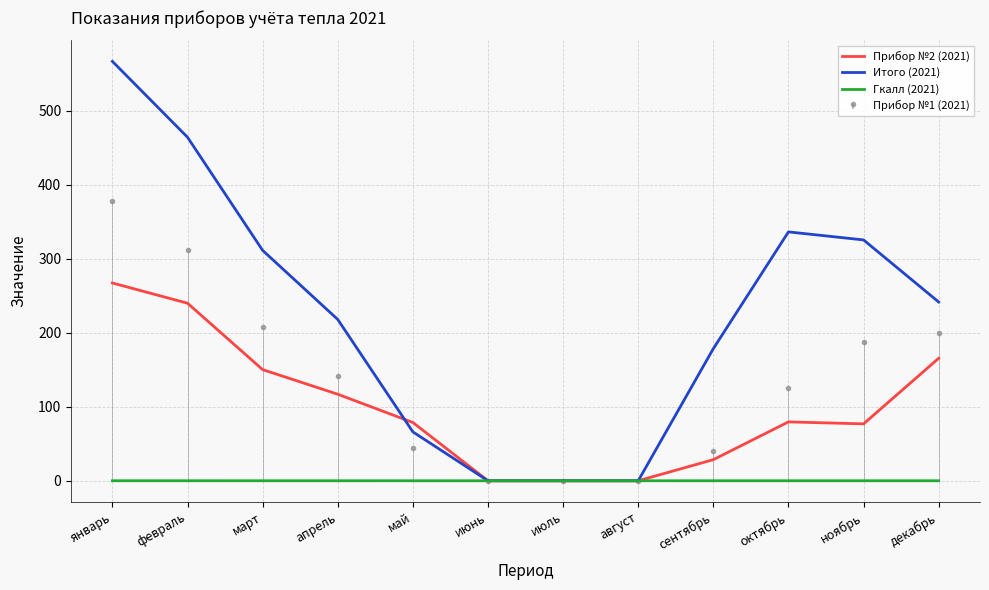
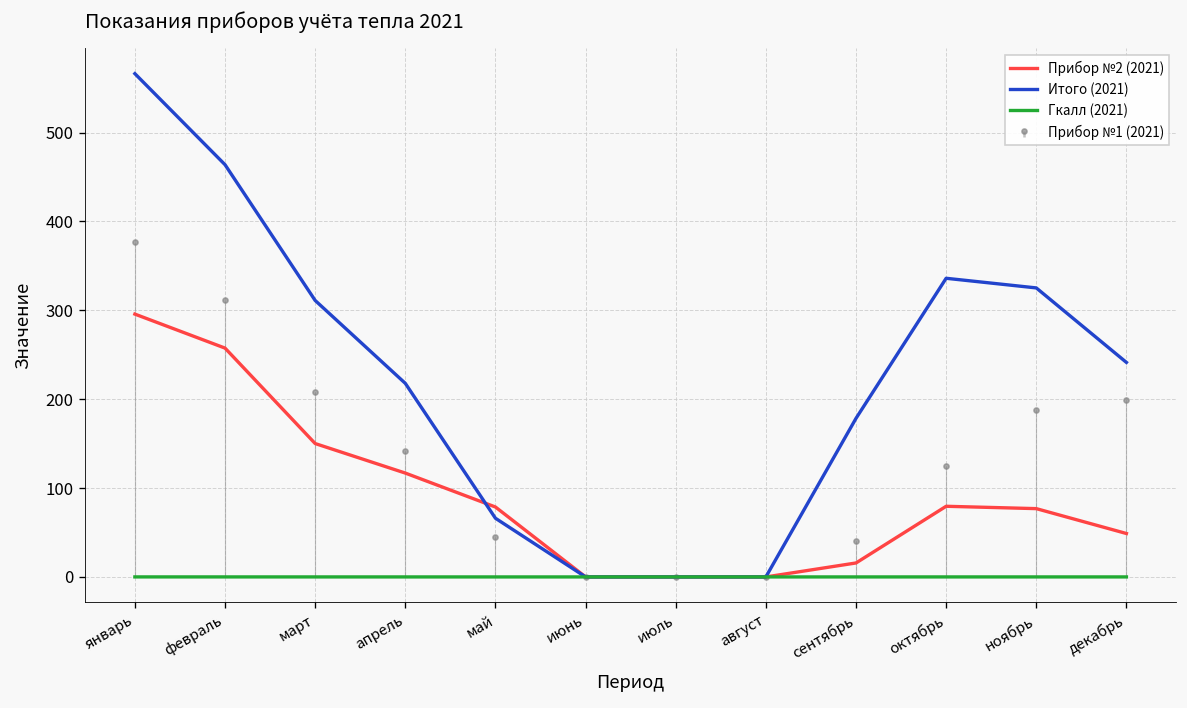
Прибор №2 (2021), январь: 270 -> 300
Прибор №2 (2021), февраль: 240 -> 260
Прибор №2 (2021), сентябрь: 30 -> 20
Прибор №2 (2021), декабрь: 170 -> 50
